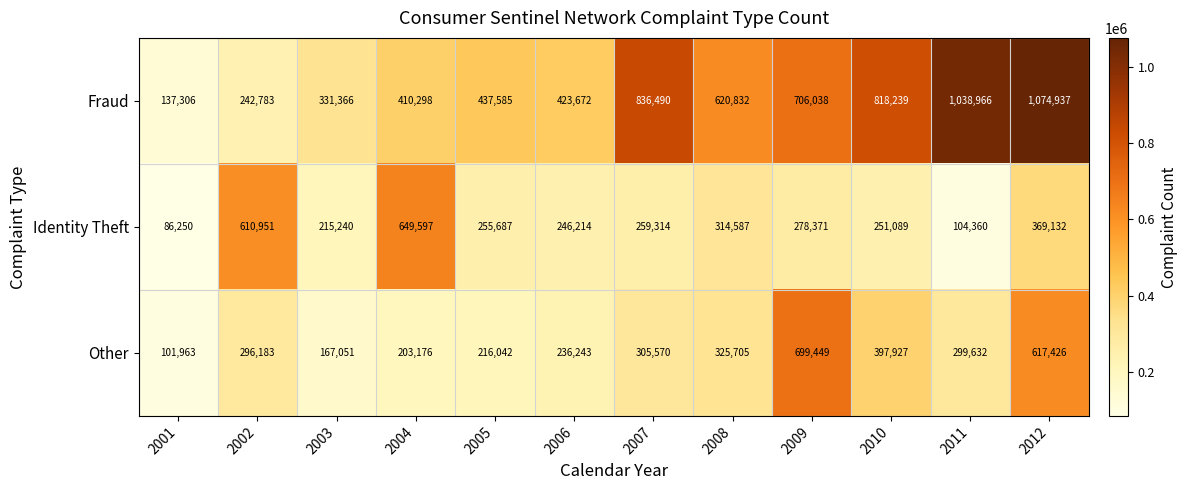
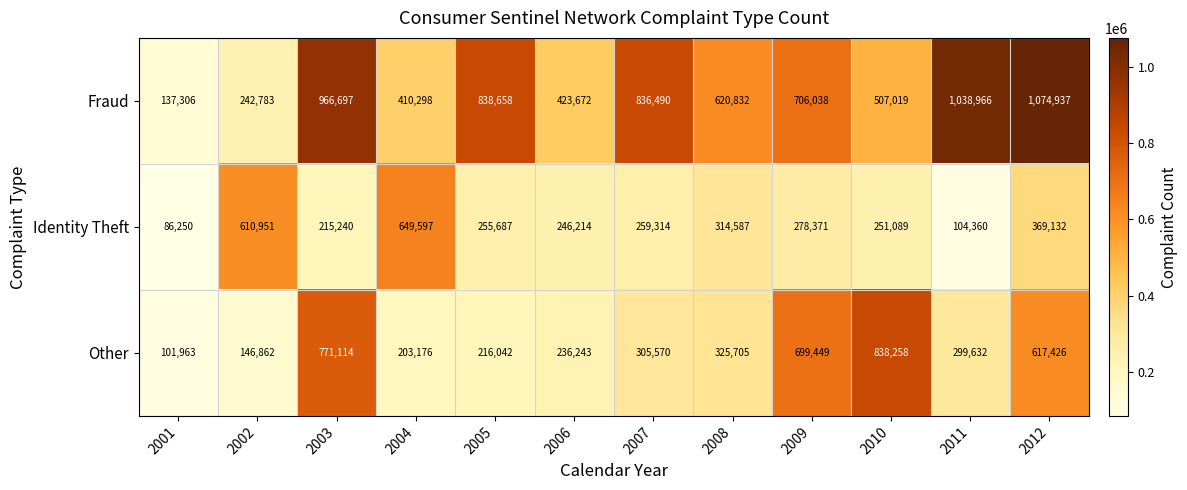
Fraud, 2003: 331,366 -> 966,697
Fraud, 2005: 437,585 -> 838,658
Fraud, 2010: 818,239 -> 507,019
Other, 2002: 296,183 -> 146,862
Other, 2003: 167,051 -> 771,114
Other, 2010: 397,927 -> 838,258
